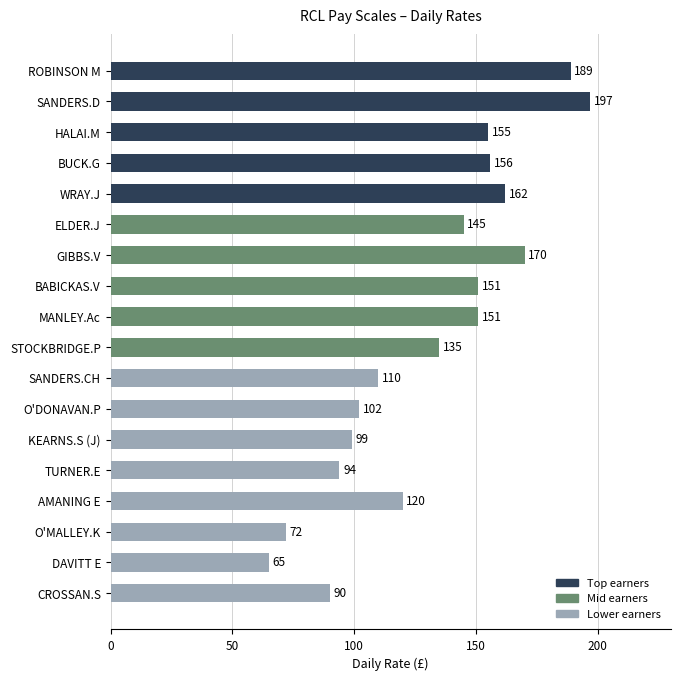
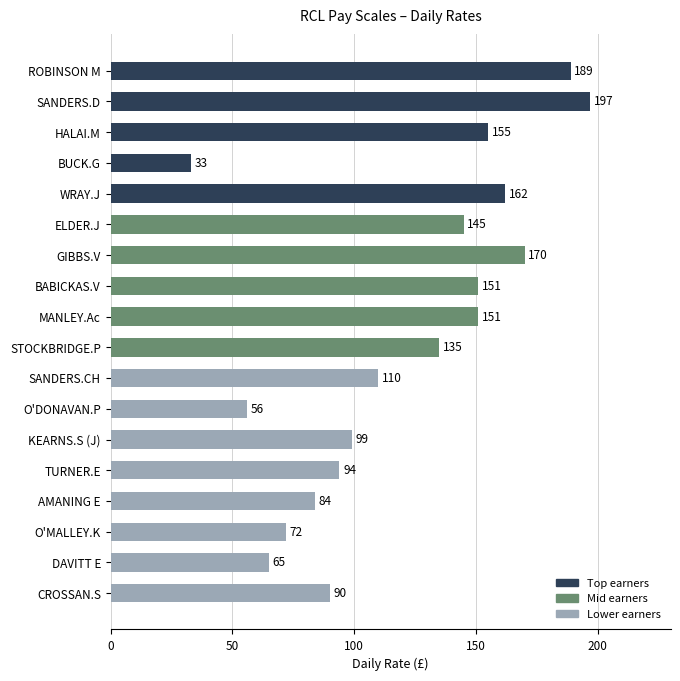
BUCK.G: 156 -> 33
O'DONAVAN.P: 102 -> 56
AMANING E: 120 -> 84
